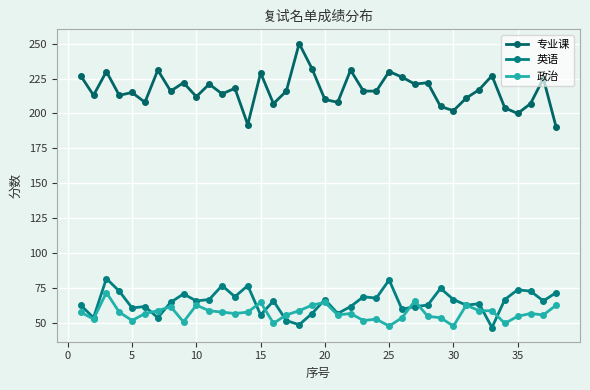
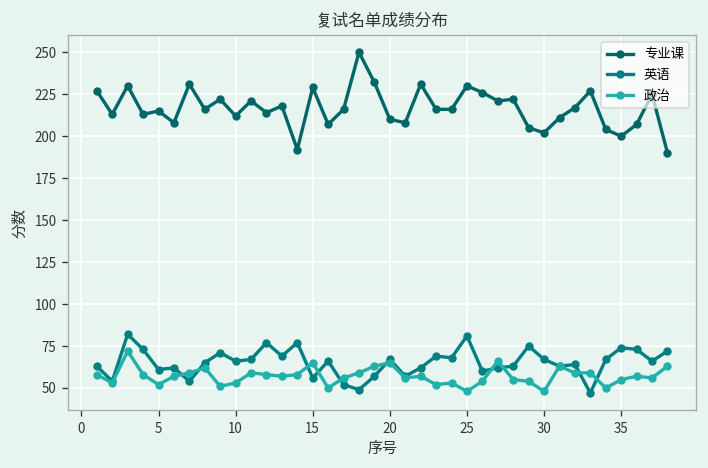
政治, 10: 63 -> 53
